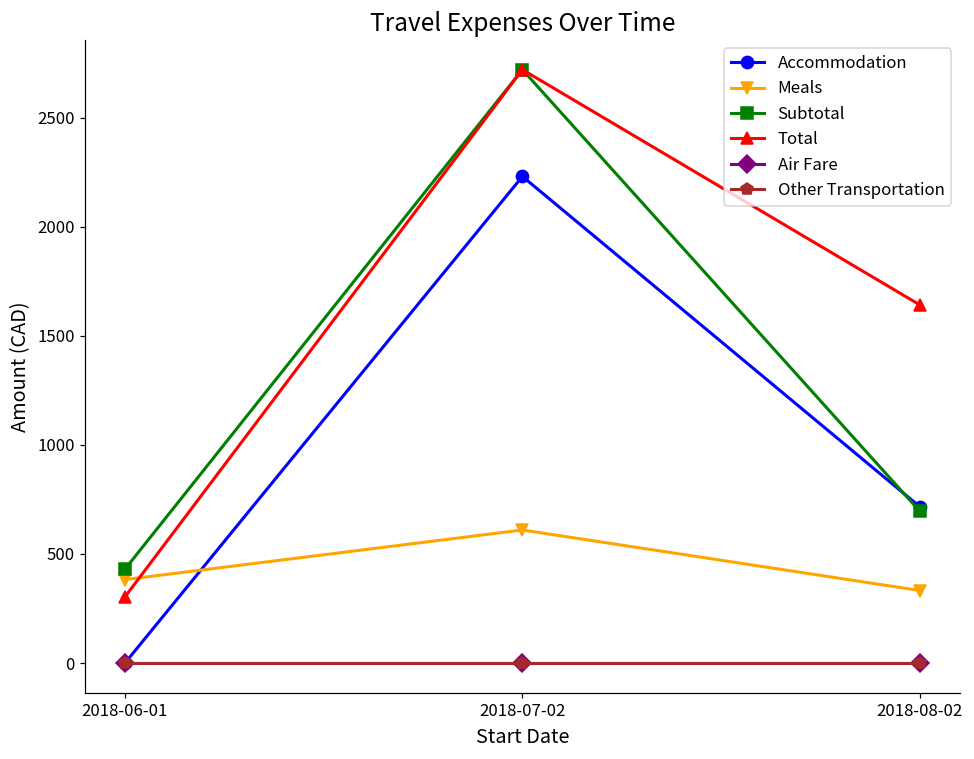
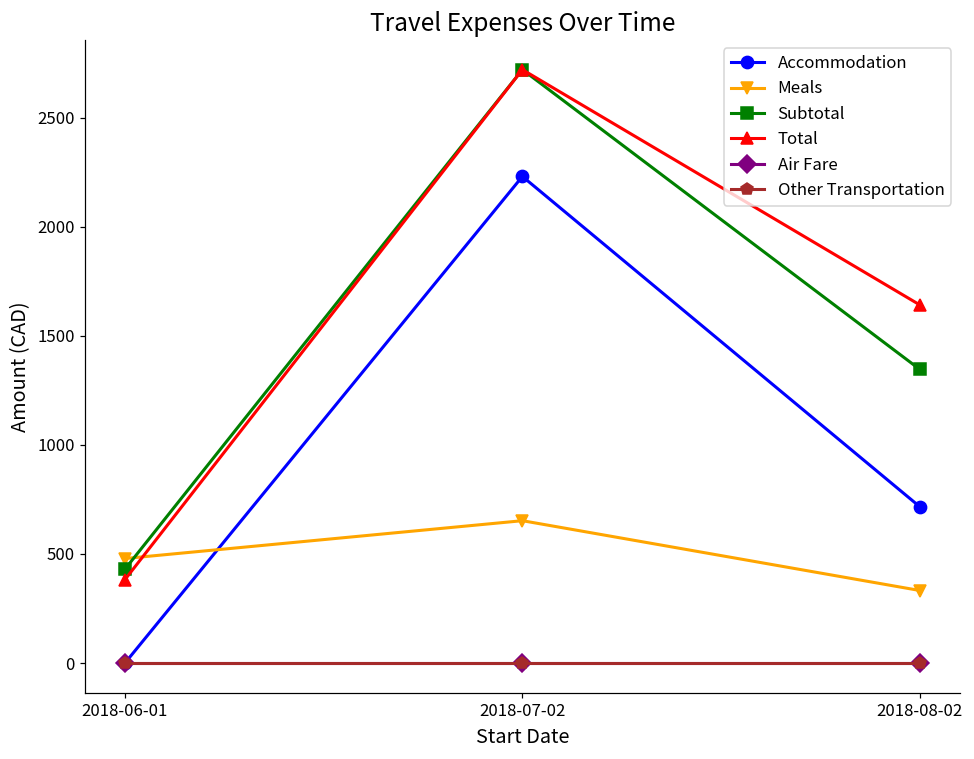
Meals, 2018-06-01: 380 -> 480
Total, 2018-06-01: 300 -> 380
Meals, 2018-07-02: 610 -> 650
Subtotal, 2018-08-02: 700 -> 1350
